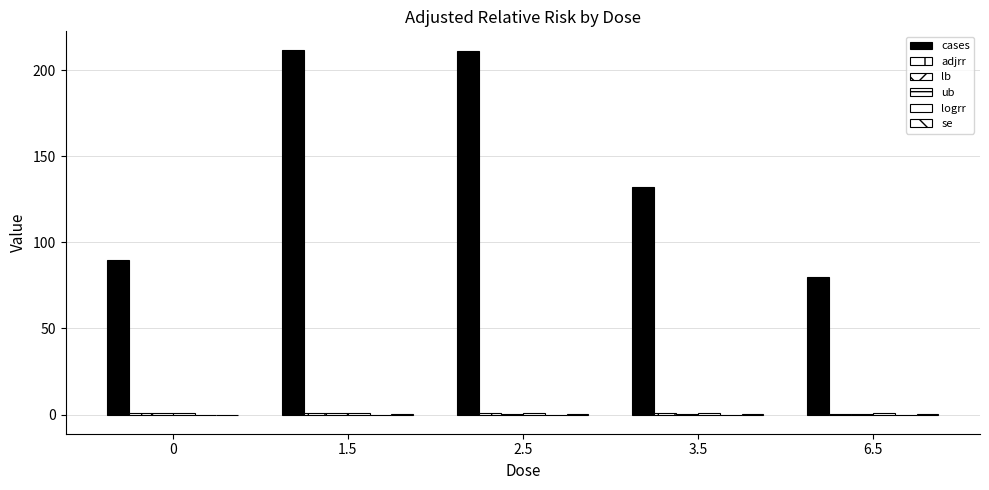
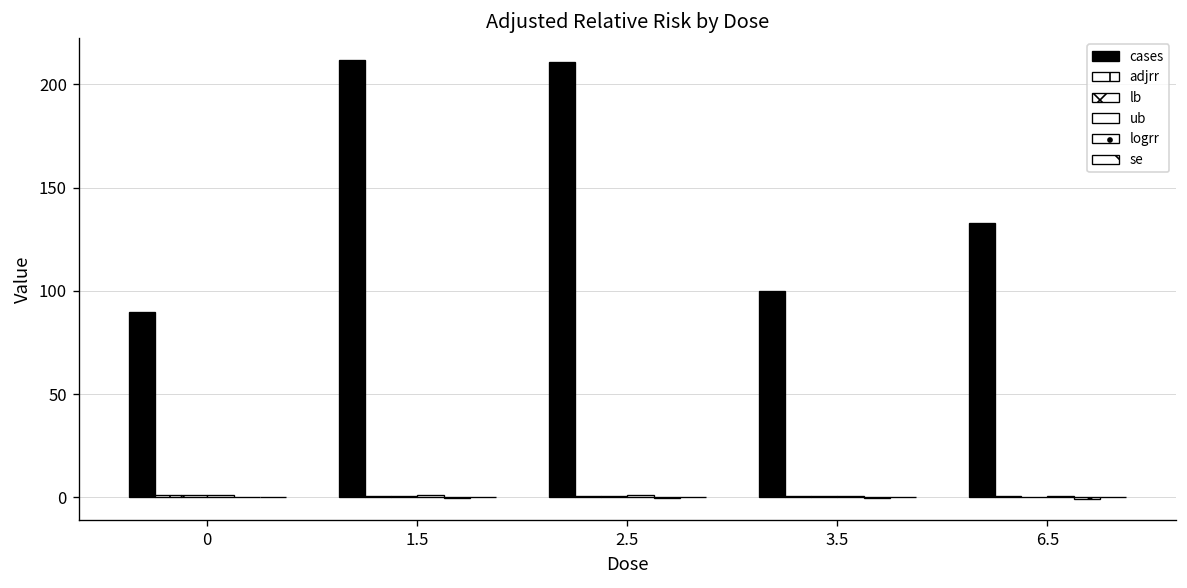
cases, 3.5: 132 -> 100
cases, 6.5: 80 -> 133
